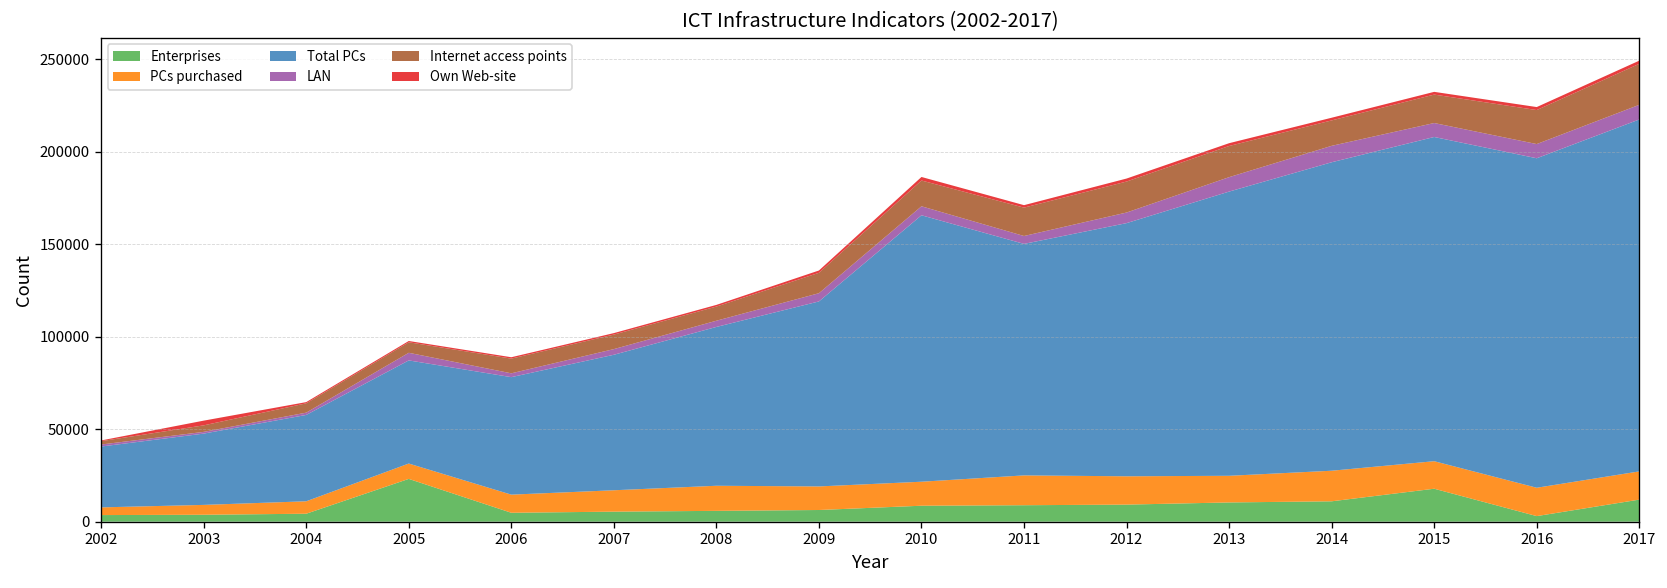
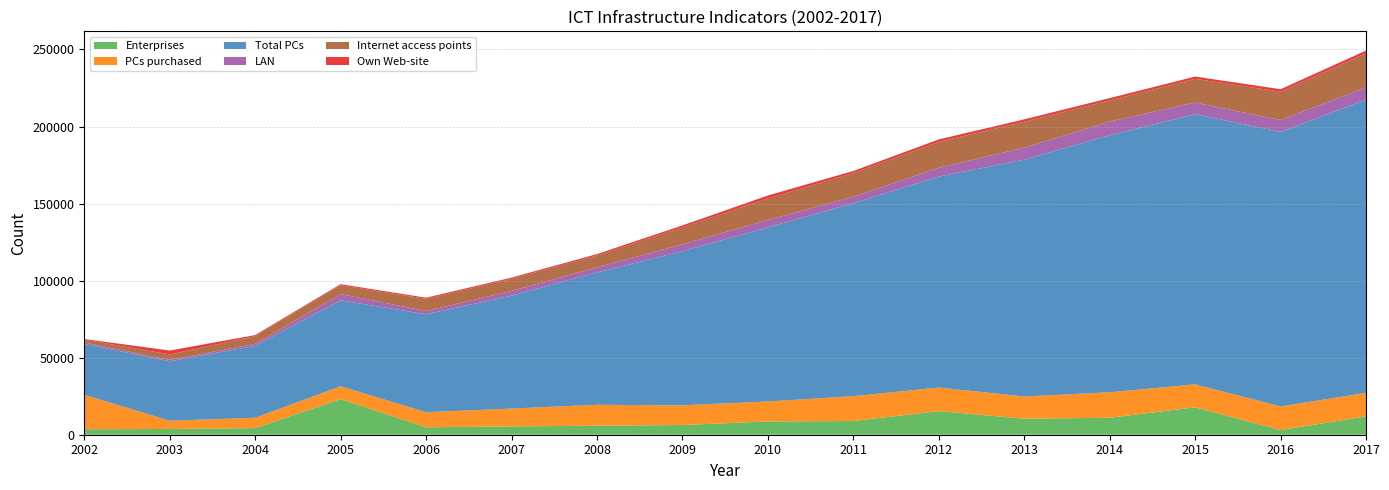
PCs purchased, 2002: 4000 -> 22000
Total PCs, 2010: 144000 -> 113000
Enterprises, 2012: 9000 -> 15000
